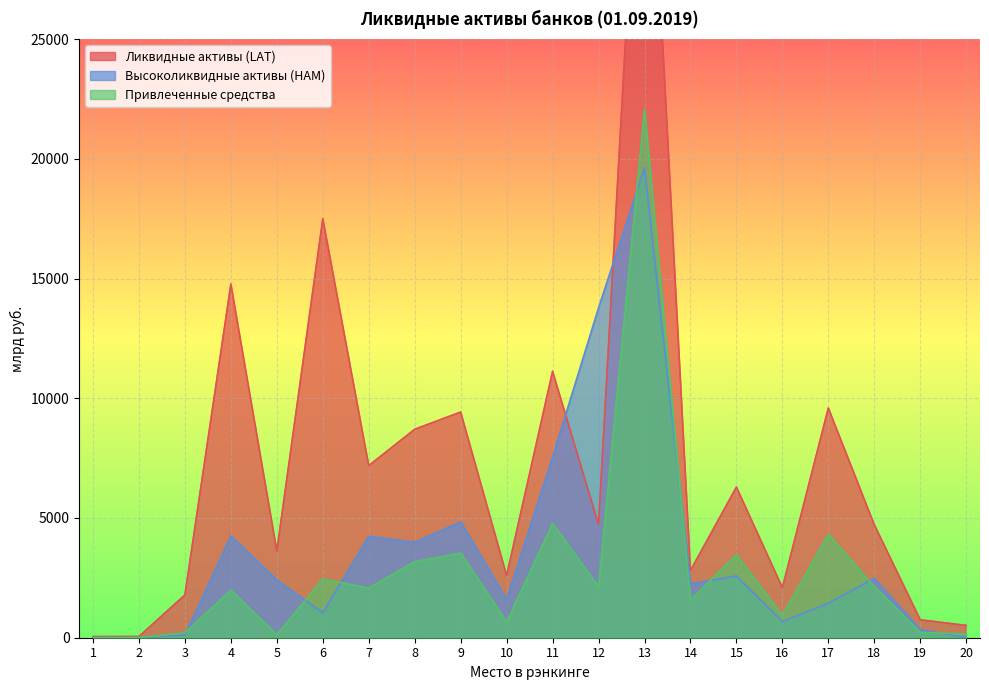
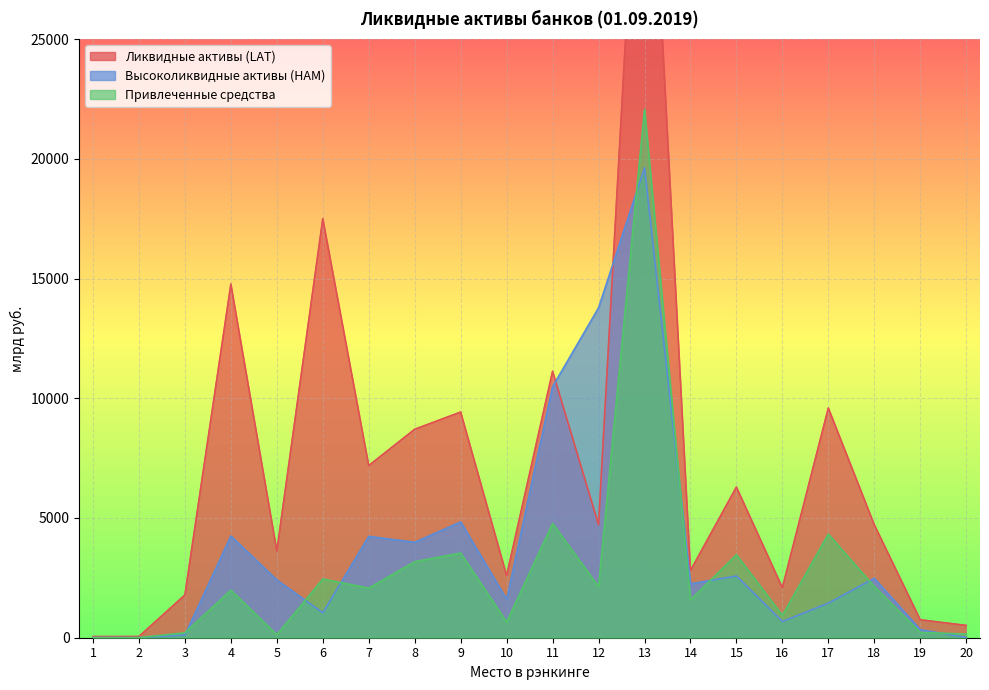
Высоколиквидные активы (HAM), 11: 7500 -> 10500
